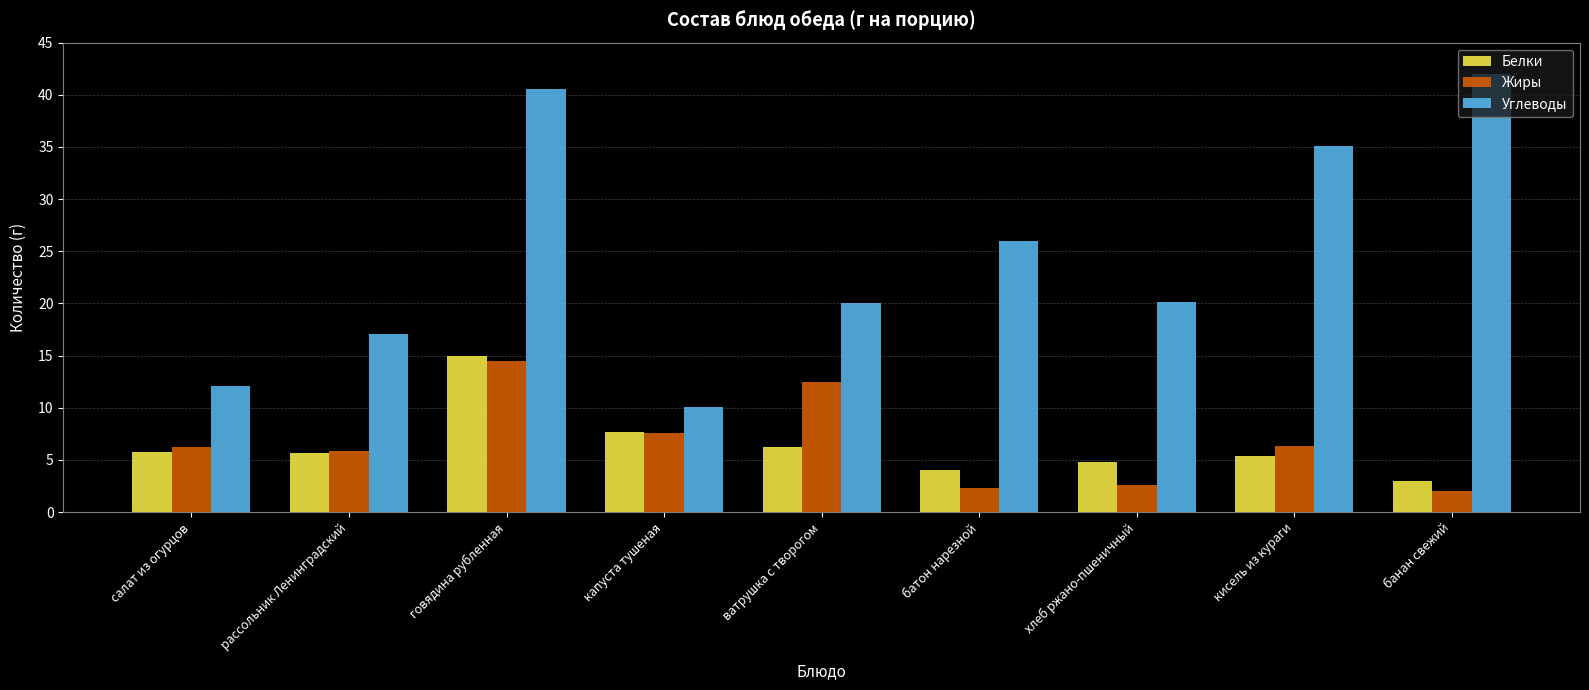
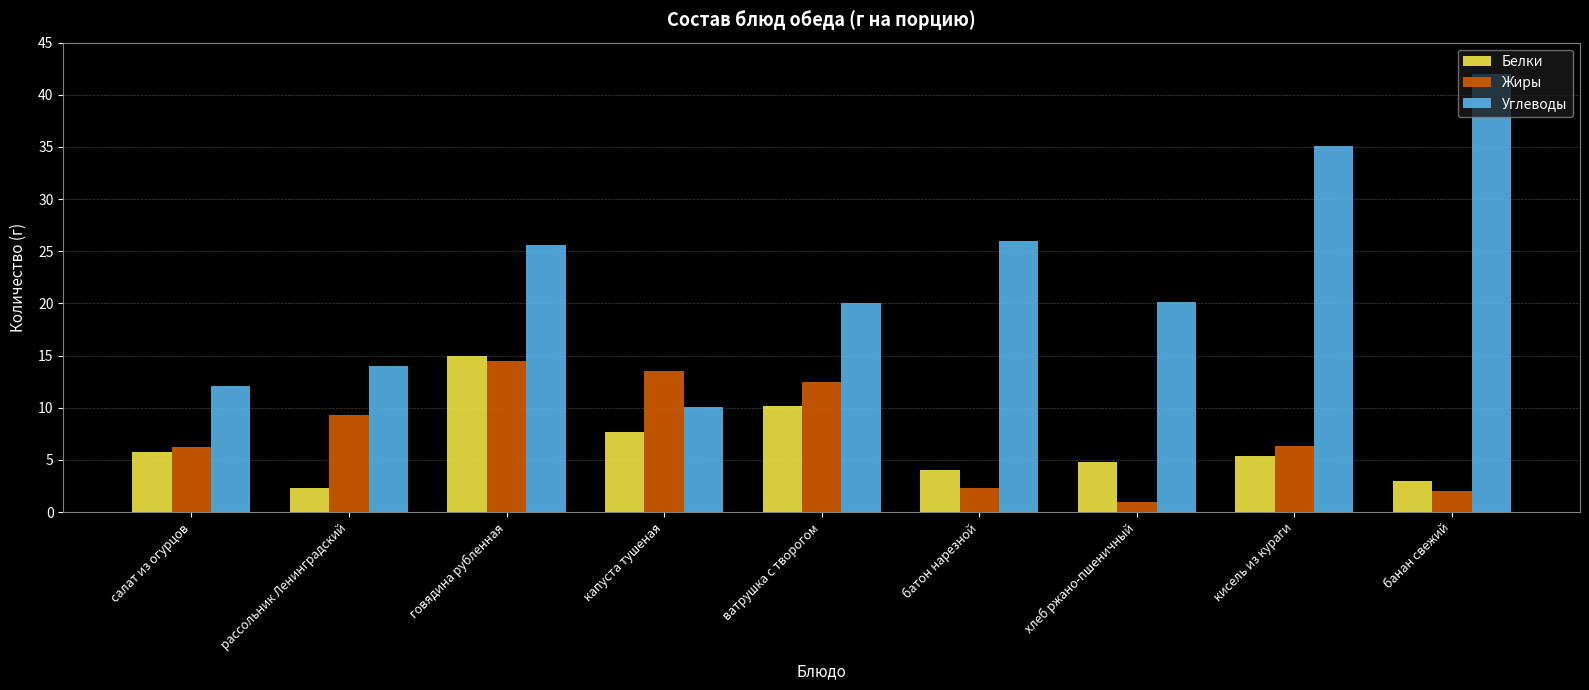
Белки, рассольник Ленинградский: 5.7 -> 2.3
Жиры, рассольник Ленинградский: 5.9 -> 9.3
Углеводы, рассольник Ленинградский: 17.1 -> 14.0
Углеводы, говядина рубленная: 40.6 -> 25.6
Жиры, капуста тушеная: 7.6 -> 13.5
Белки, ватрушка с творогом: 6.2 -> 10.2
Жиры, хлеб ржано-пшеничный: 2.6 -> 1.0
